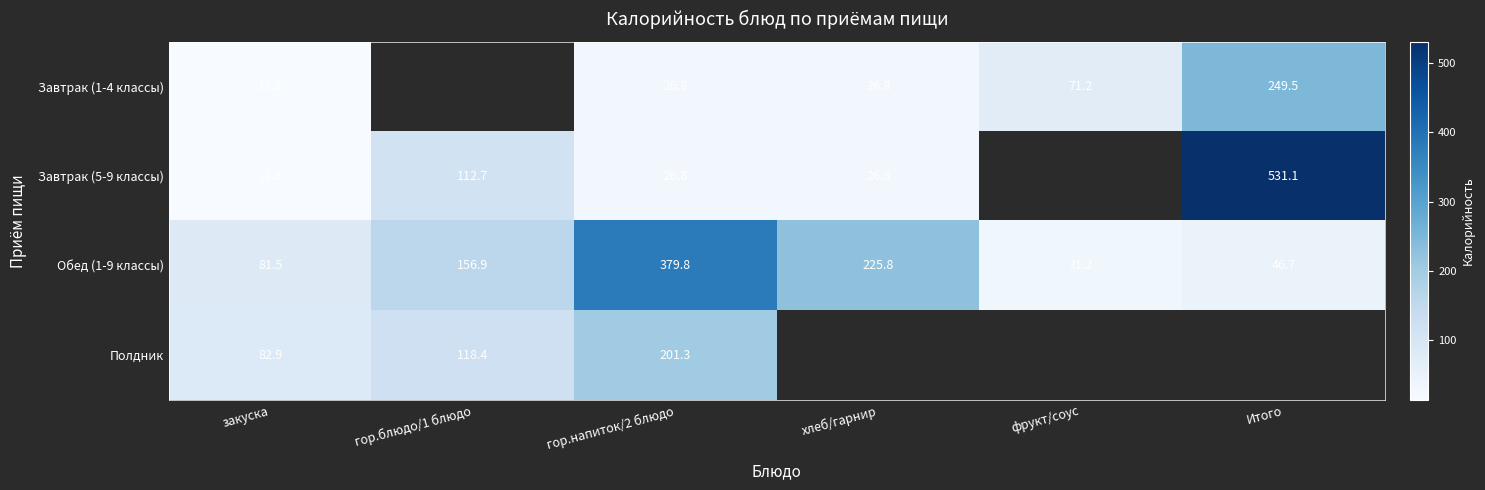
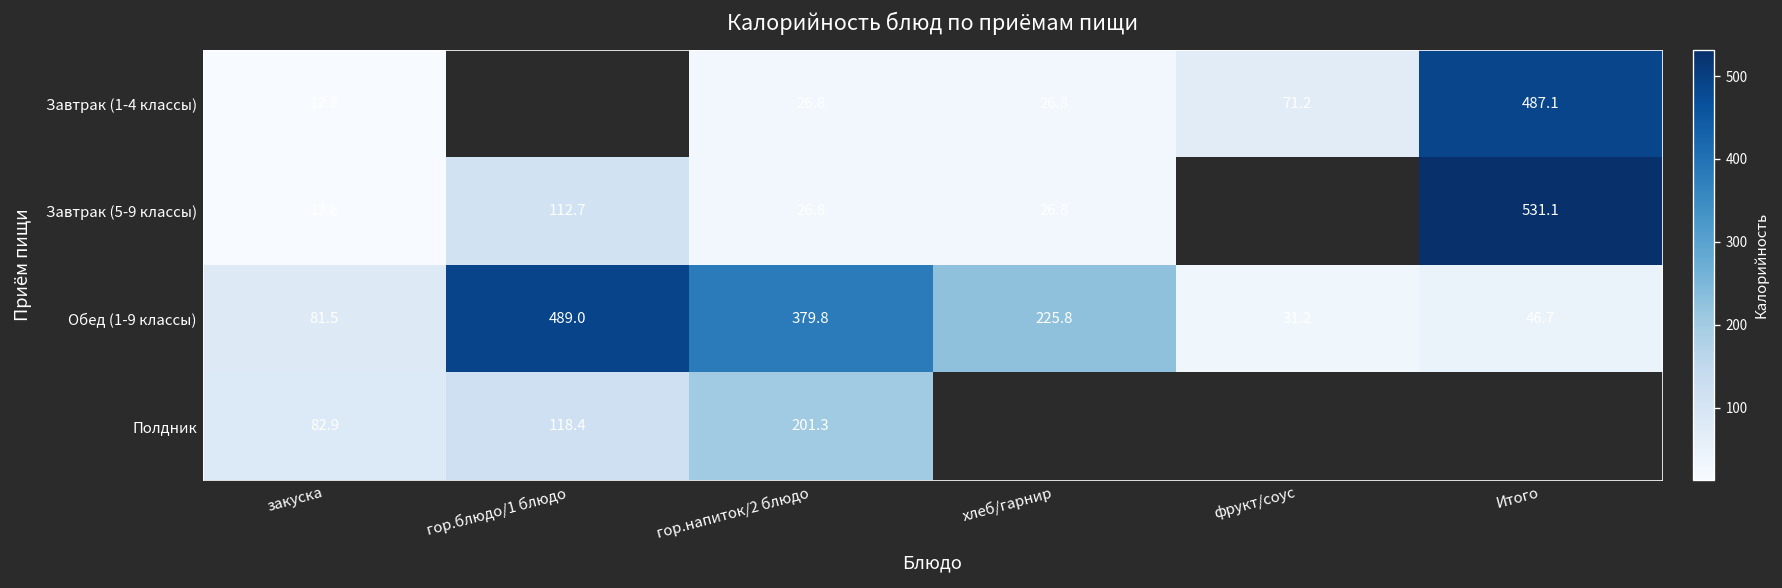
Завтрак (1-4 классы), Итого: 249.5 -> 487.1
Обед (1-9 классы), гор.блюдо/1 блюдо: 156.9 -> 489.0
